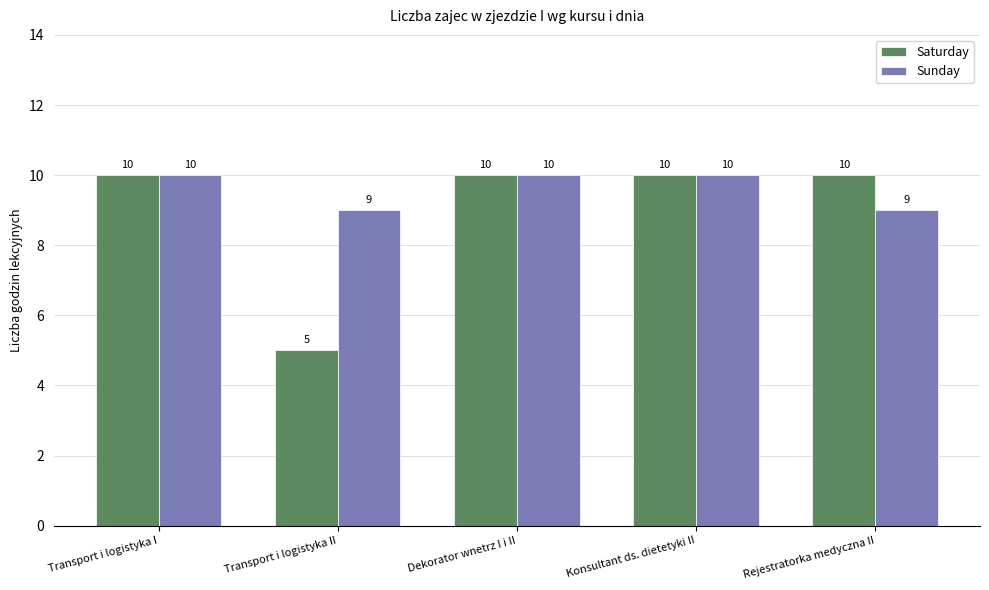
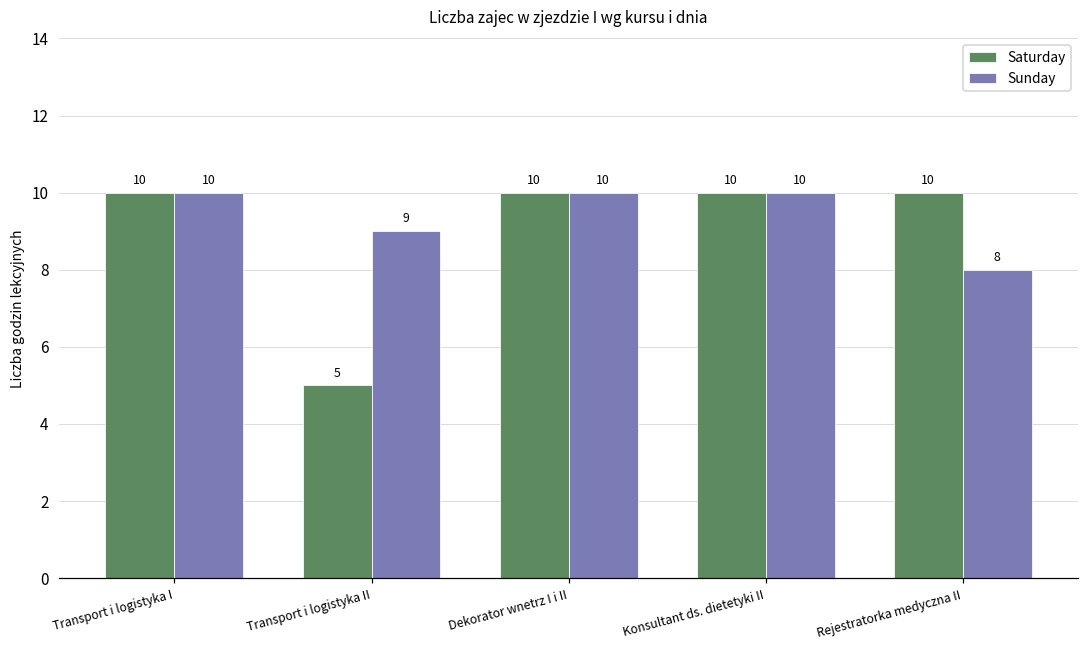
Sunday, Rejestratorka medyczna II: 9 -> 8
